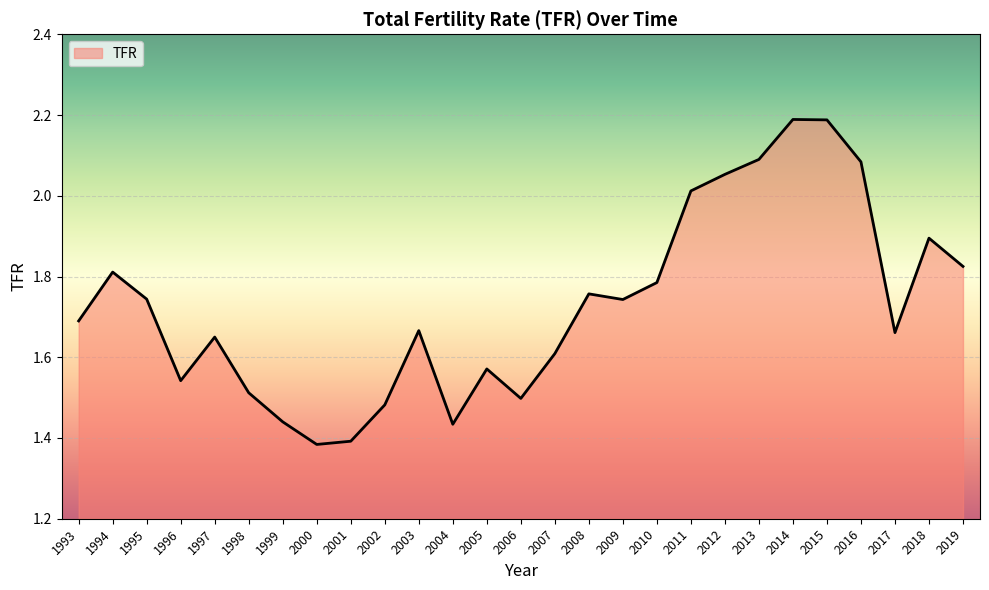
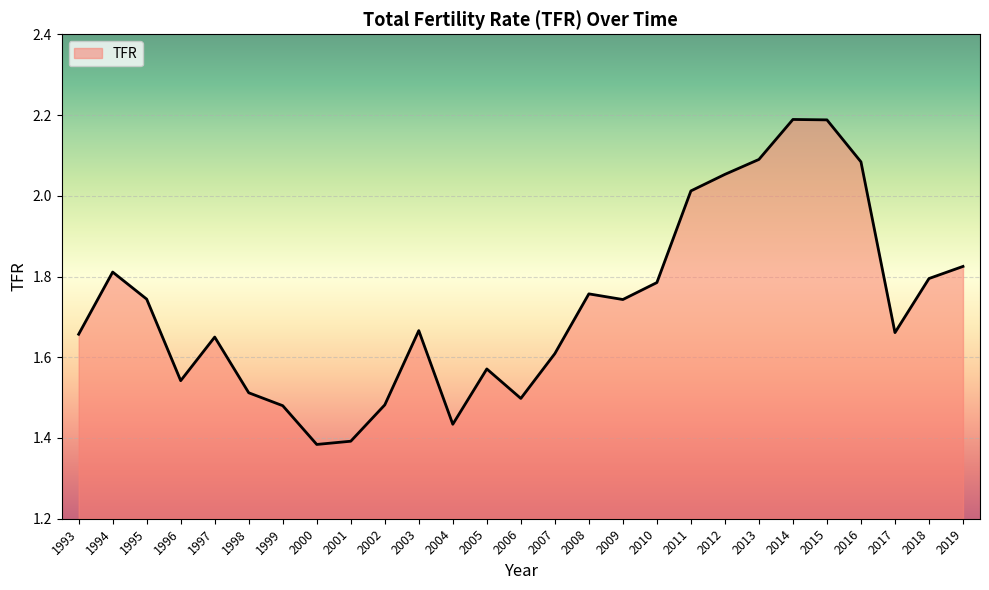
1993: 1.69 -> 1.66
1999: 1.44 -> 1.48
2018: 1.90 -> 1.80
